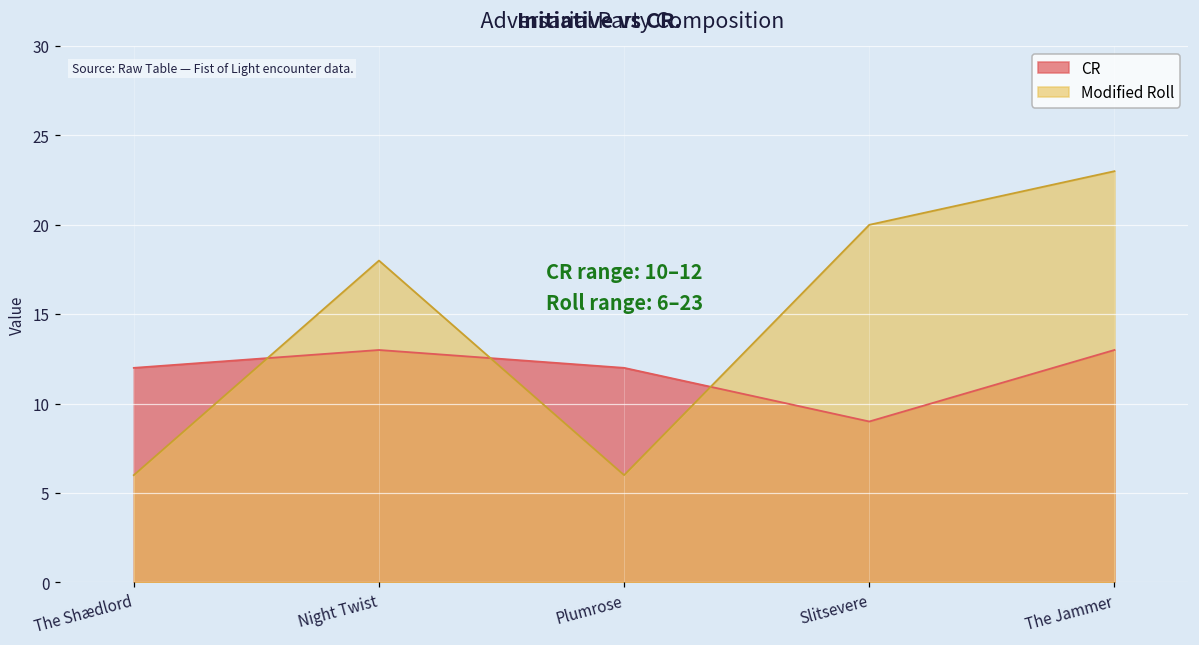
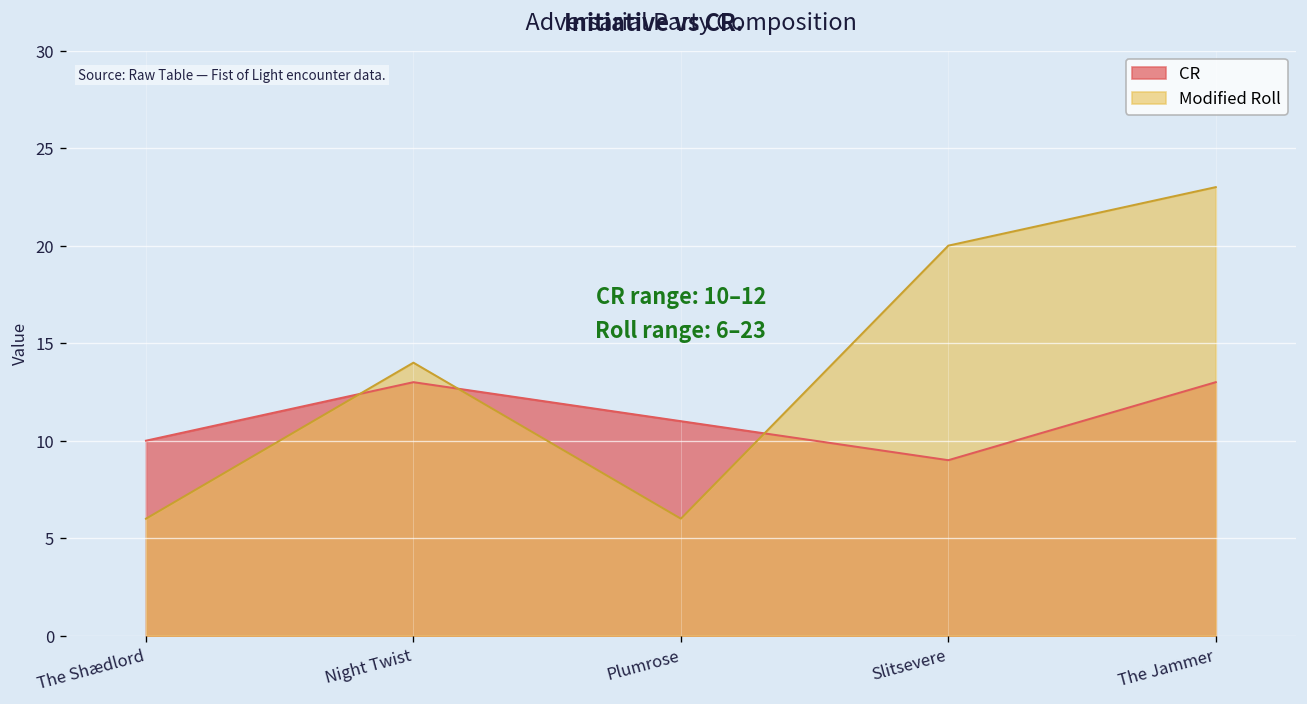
CR, The Shædlord: 12 -> 10
Modified Roll, Night Twist: 18 -> 14
CR, Plumrose: 12 -> 11
